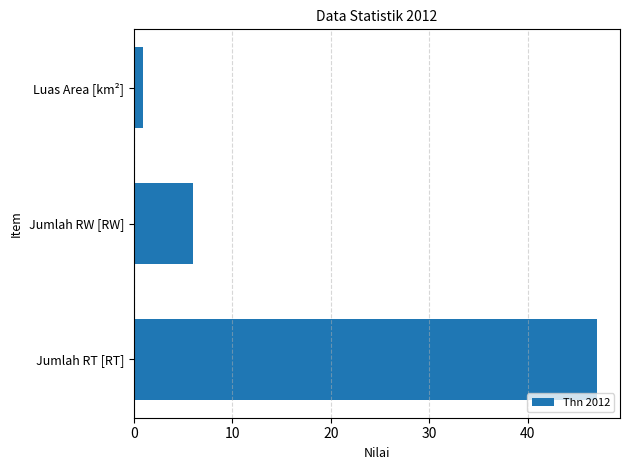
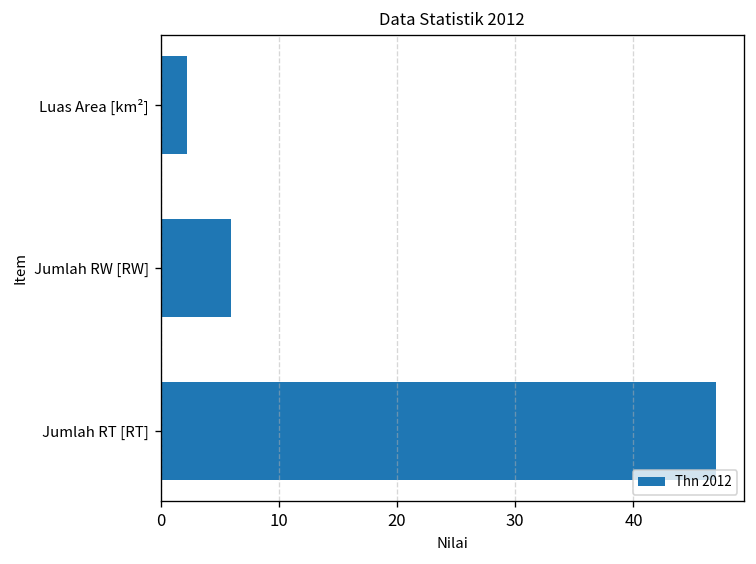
Luas Area [km²]: 1 -> 2
